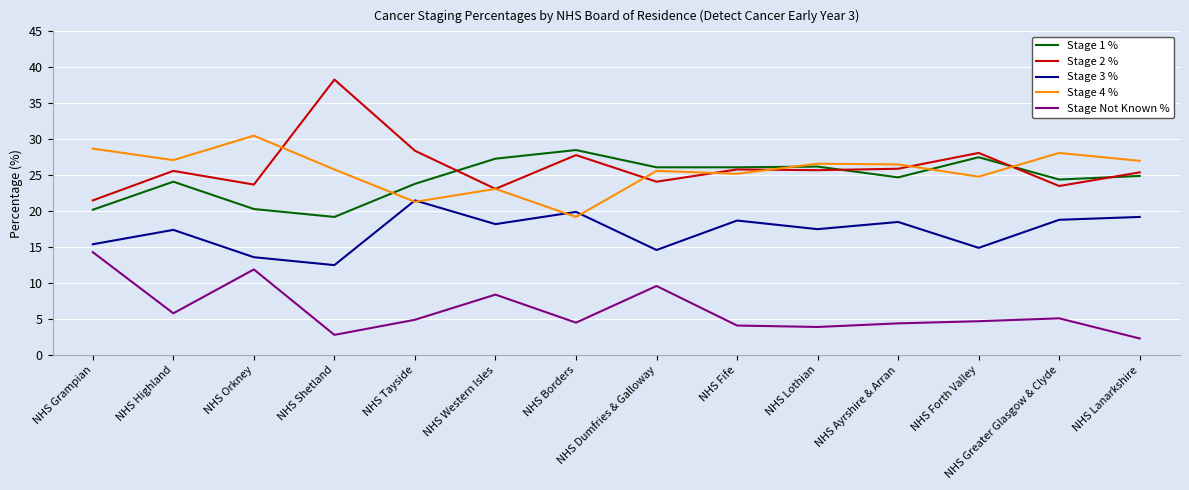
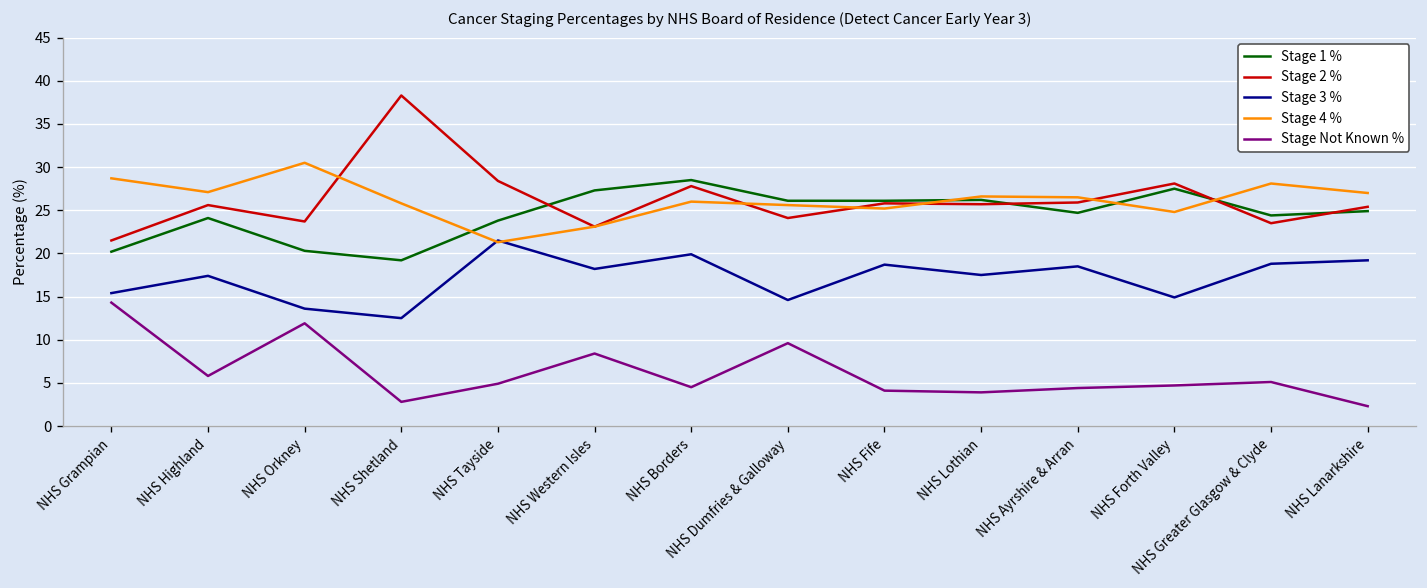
Stage 4 %, NHS Borders: 19 -> 26
